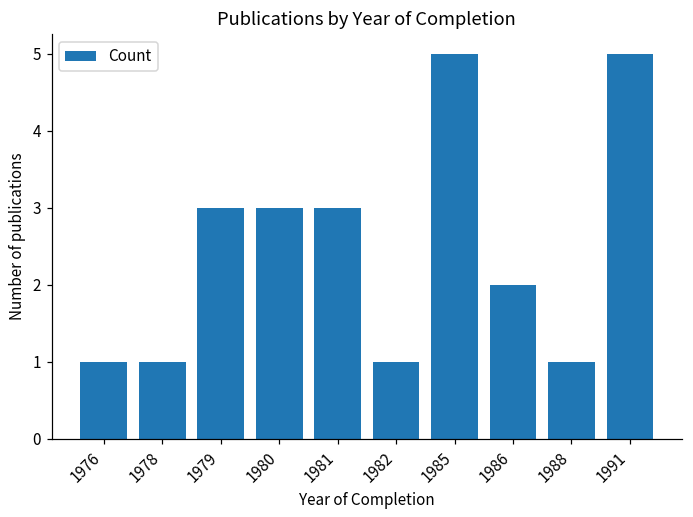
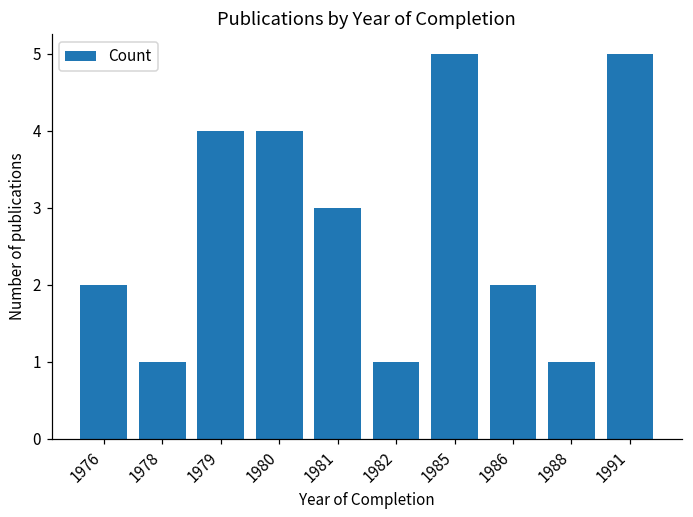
1976: 1 -> 2
1979: 3 -> 4
1980: 3 -> 4
